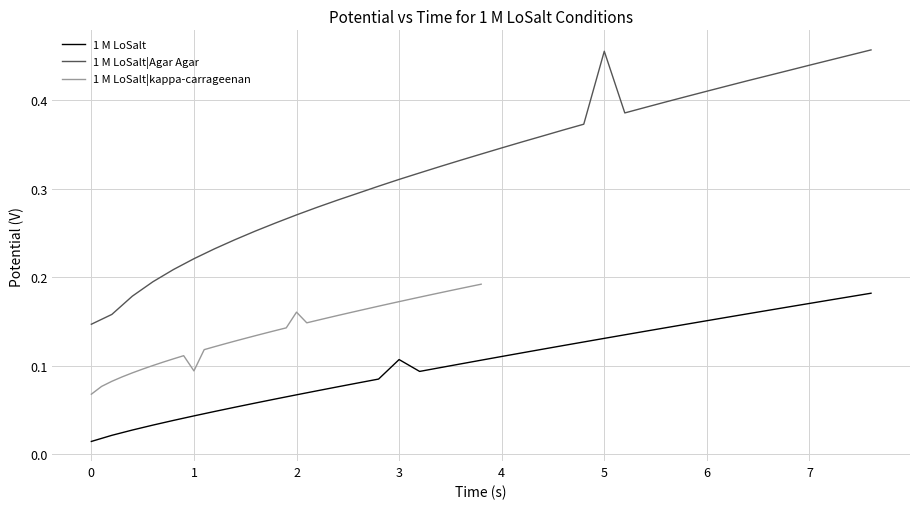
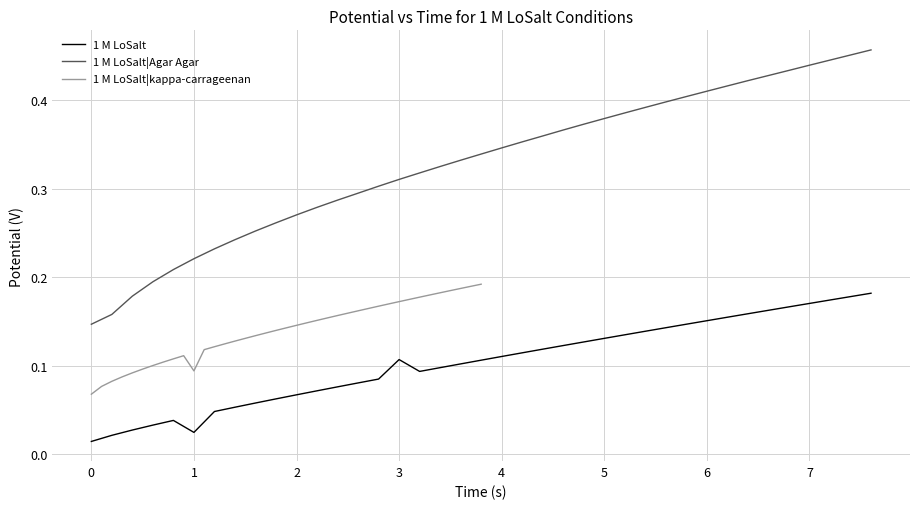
1 M LoSalt, 1: 0.04 -> 0.02
1 M LoSalt|kappa-carrageenan, 2: 0.16 -> 0.15
1 M LoSalt|Agar Agar, 5: 0.46 -> 0.38
